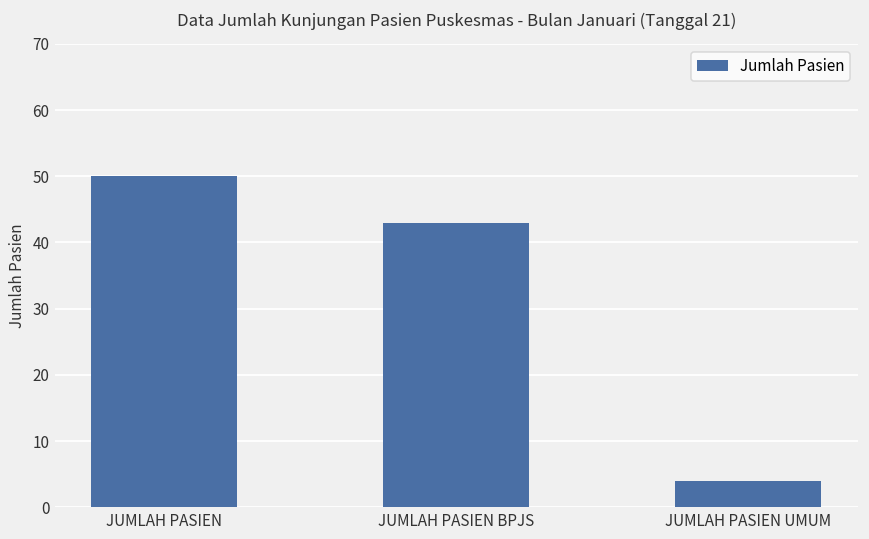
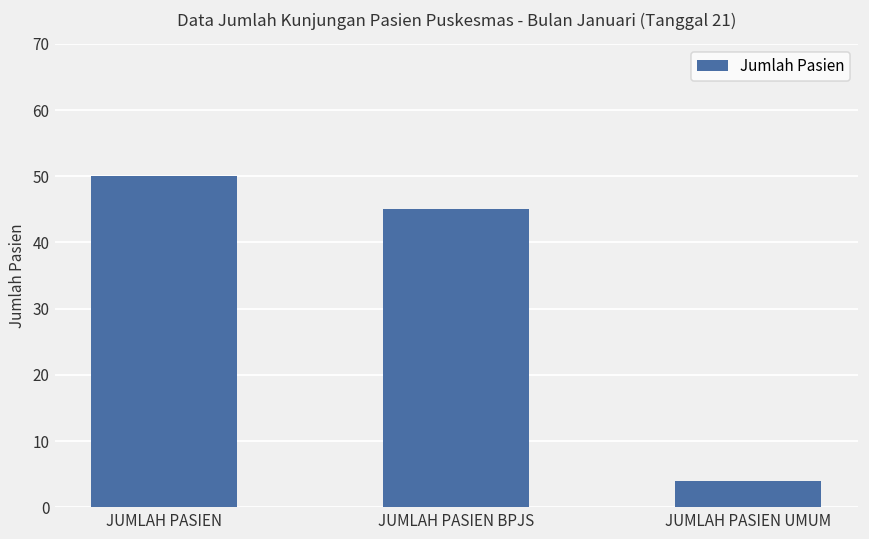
JUMLAH PASIEN BPJS: 43 -> 45
